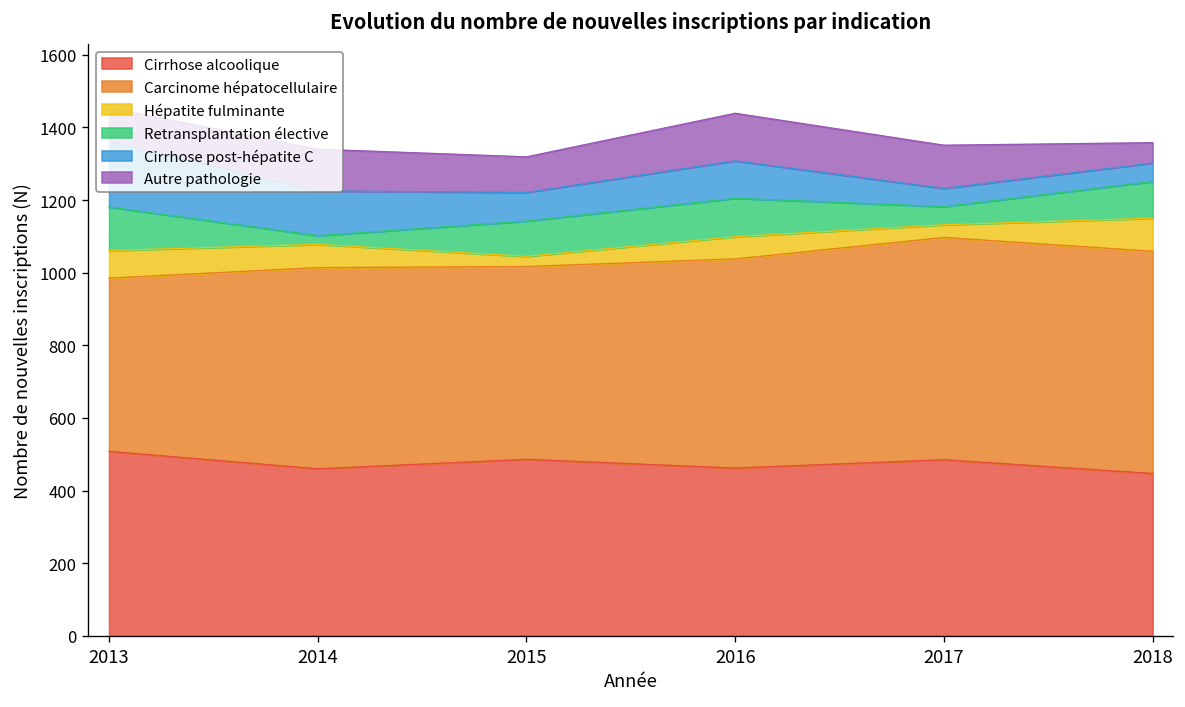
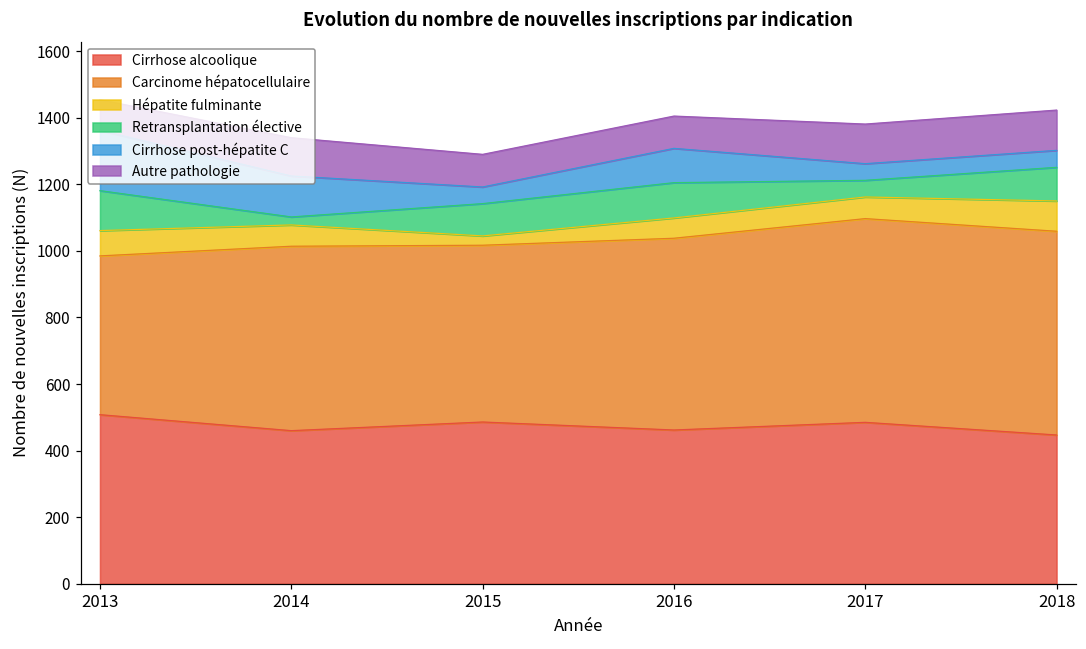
Cirrhose post-hépatite C, 2015: 80 -> 50
Autre pathologie, 2016: 130 -> 100
Hépatite fulminante, 2017: 40 -> 70
Autre pathologie, 2018: 60 -> 120
